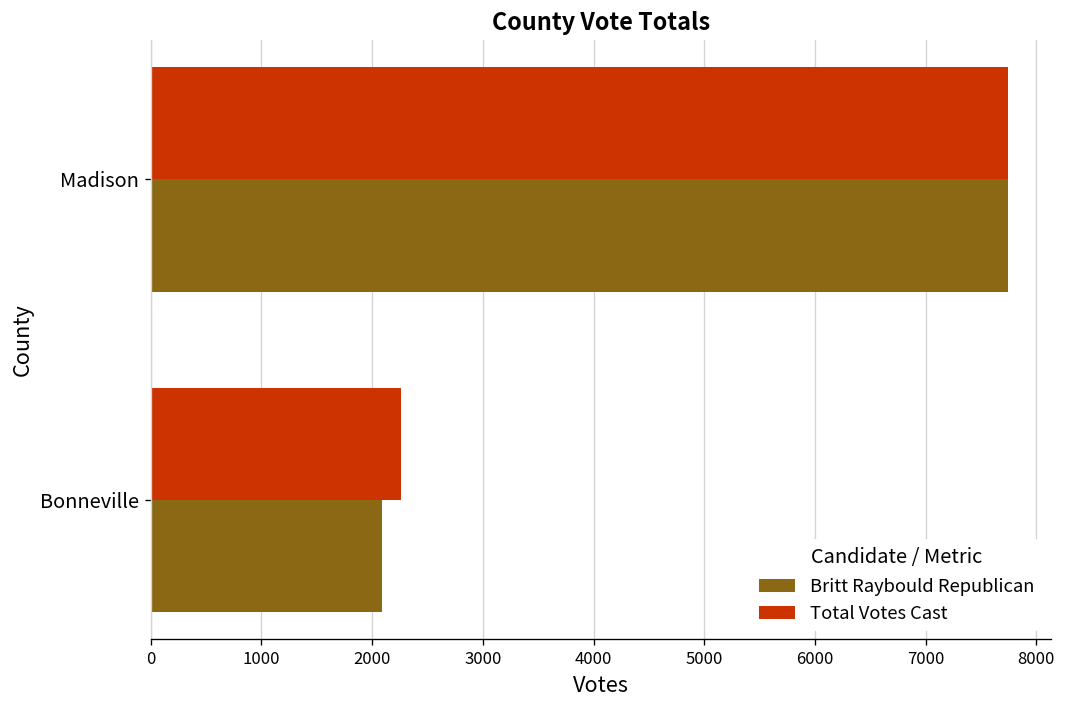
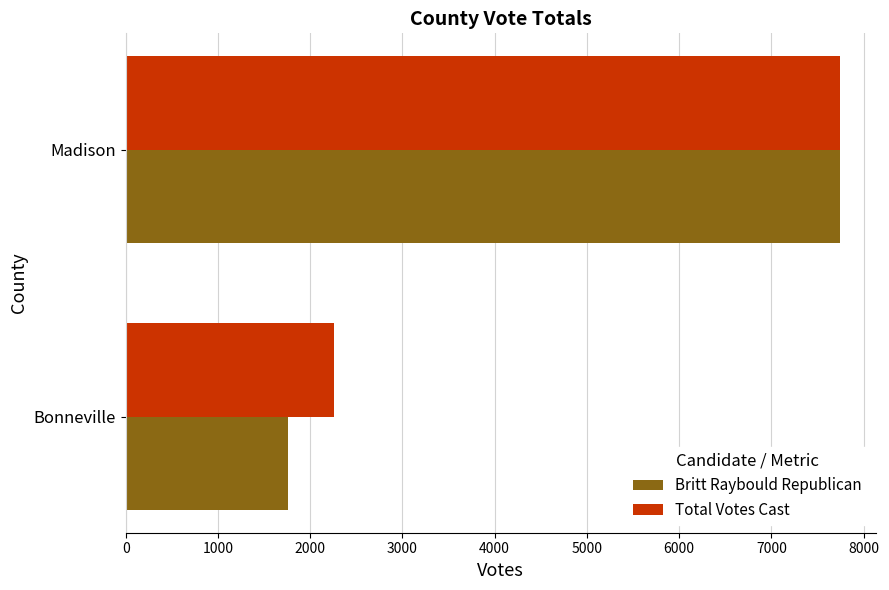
Britt Raybould Republican, Bonneville: 2100 -> 1800
